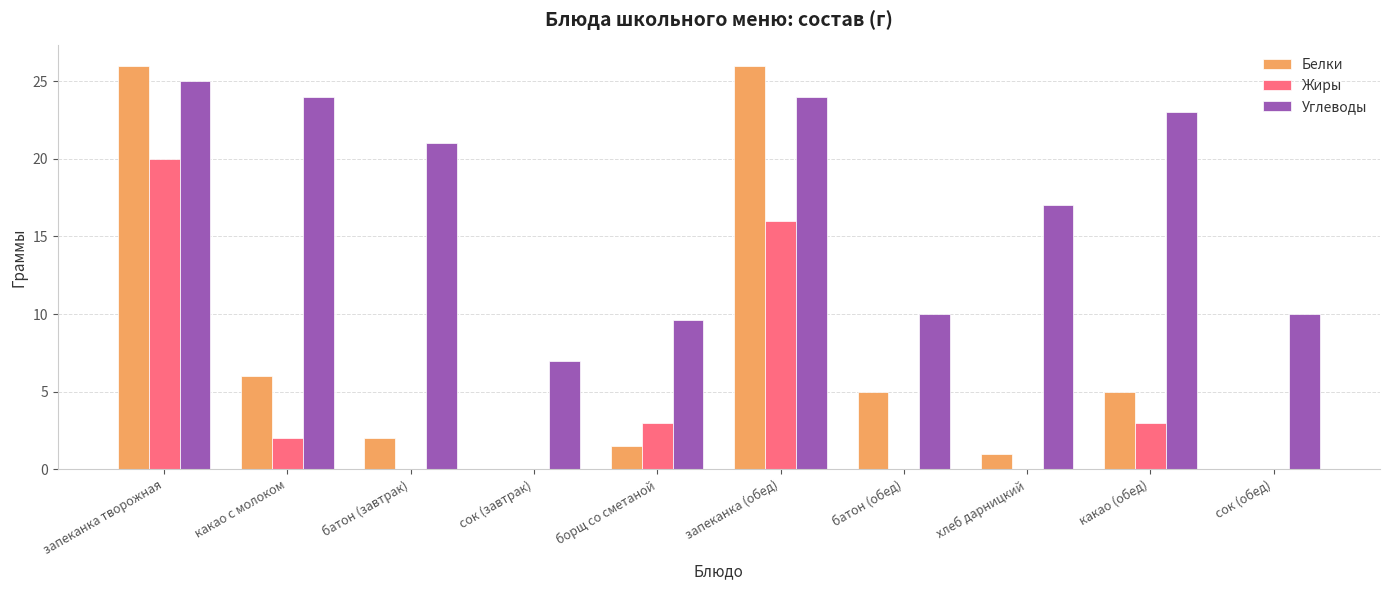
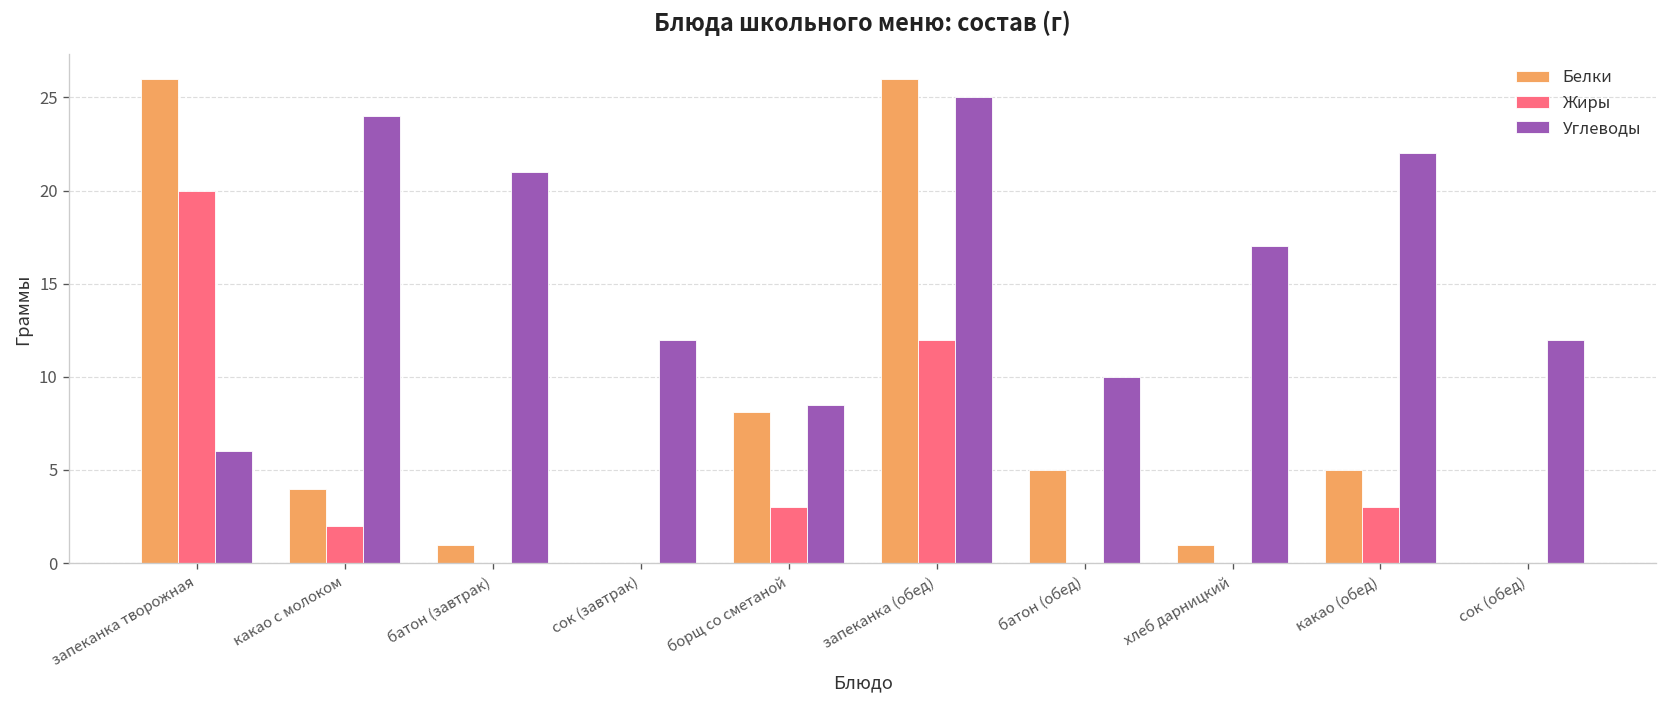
Углеводы, запеканка творожная: 25 -> 6
Белки, какао с молоком: 6 -> 4
Белки, батон (завтрак): 2 -> 1
Углеводы, сок (завтрак): 7 -> 12
Белки, борщ со сметаной: 1.5 -> 8.1
Углеводы, борщ со сметаной: 9.6 -> 8.5
Жиры, запеканка (обед): 16 -> 12
Углеводы, запеканка (обед): 24 -> 25
Углеводы, какао (обед): 23 -> 22
Углеводы, сок (обед): 10 -> 12
